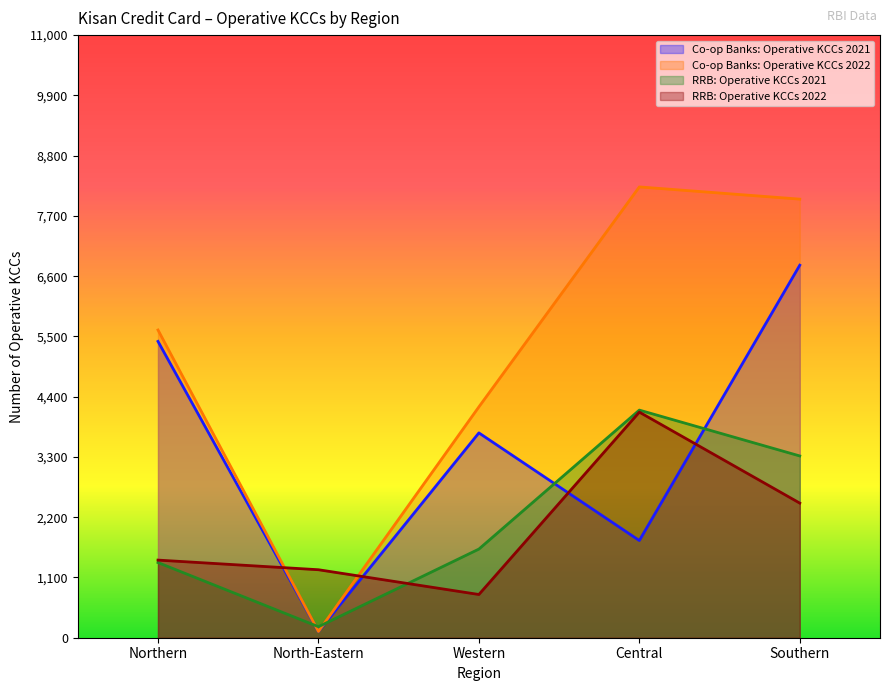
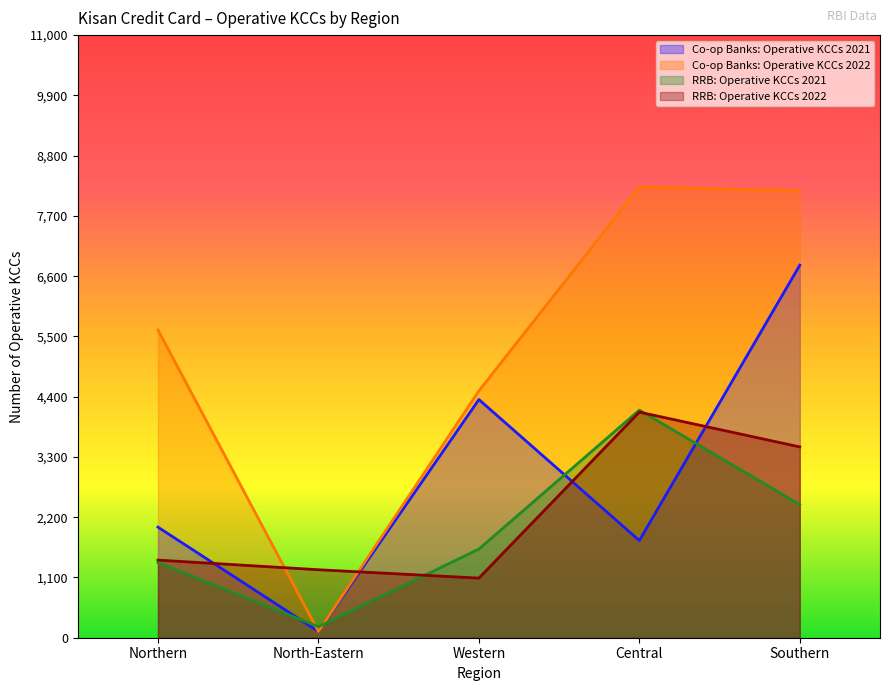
Co-op Banks: Operative KCCs 2021, Northern: 5,400 -> 2,000
Co-op Banks: Operative KCCs 2021, Western: 3,700 -> 4,300
Co-op Banks: Operative KCCs 2022, Western: 4,200 -> 4,500
RRB: Operative KCCs 2022, Western: 800 -> 1,100
Co-op Banks: Operative KCCs 2022, Southern: 8,000 -> 8,200
RRB: Operative KCCs 2021, Southern: 3,300 -> 2,400
RRB: Operative KCCs 2022, Southern: 2,500 -> 3,500
